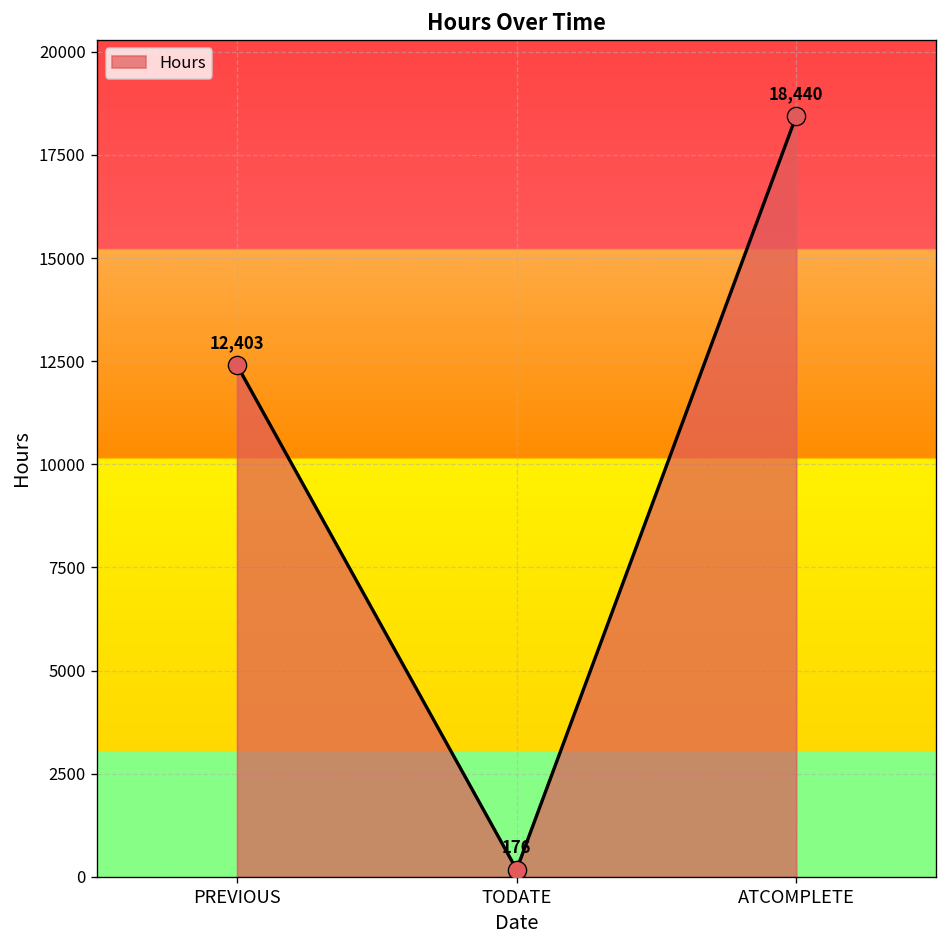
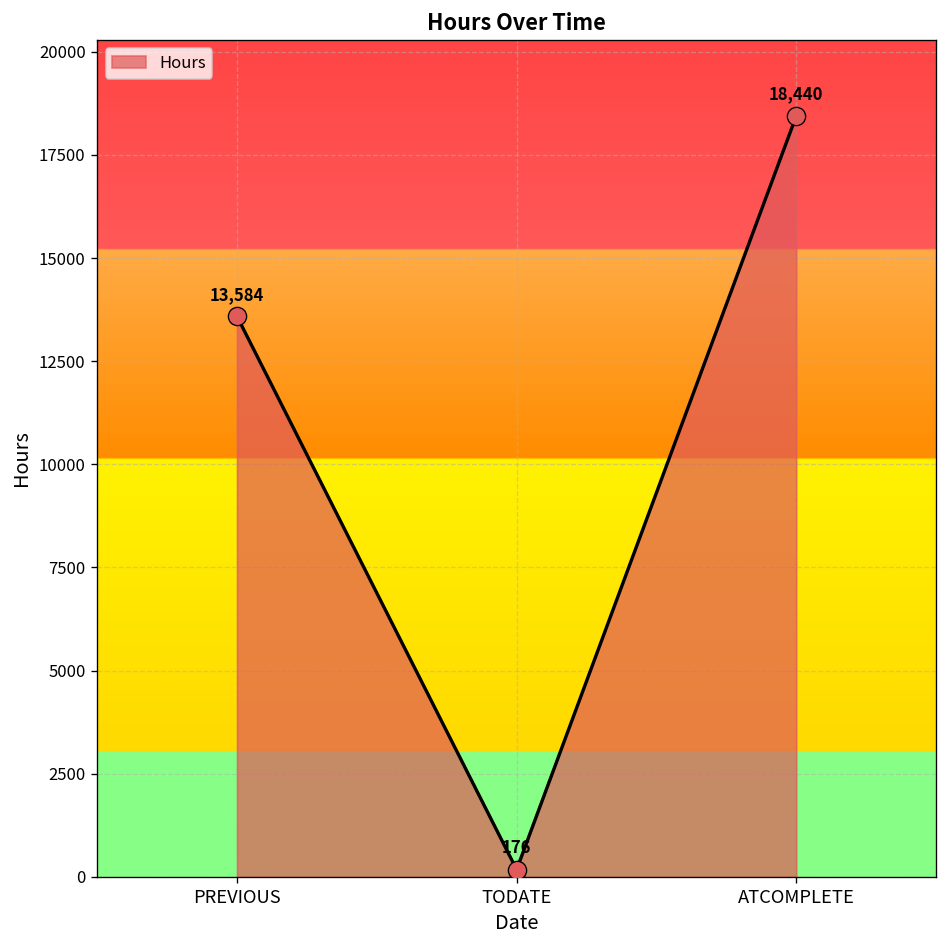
PREVIOUS: 12,403 -> 13,584
